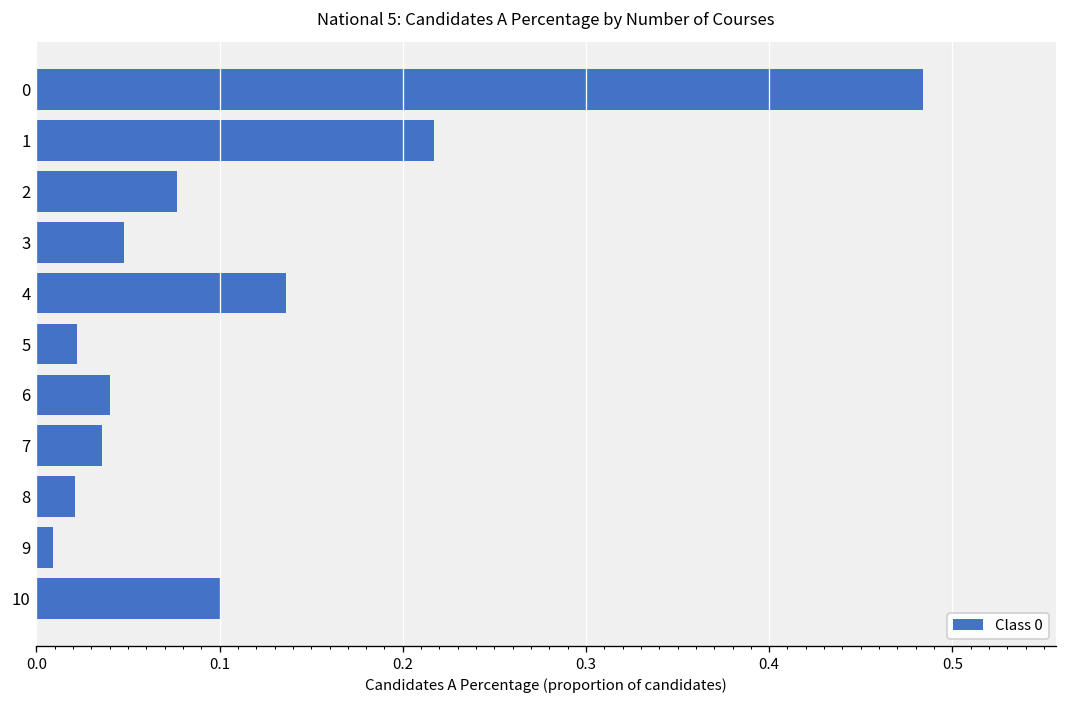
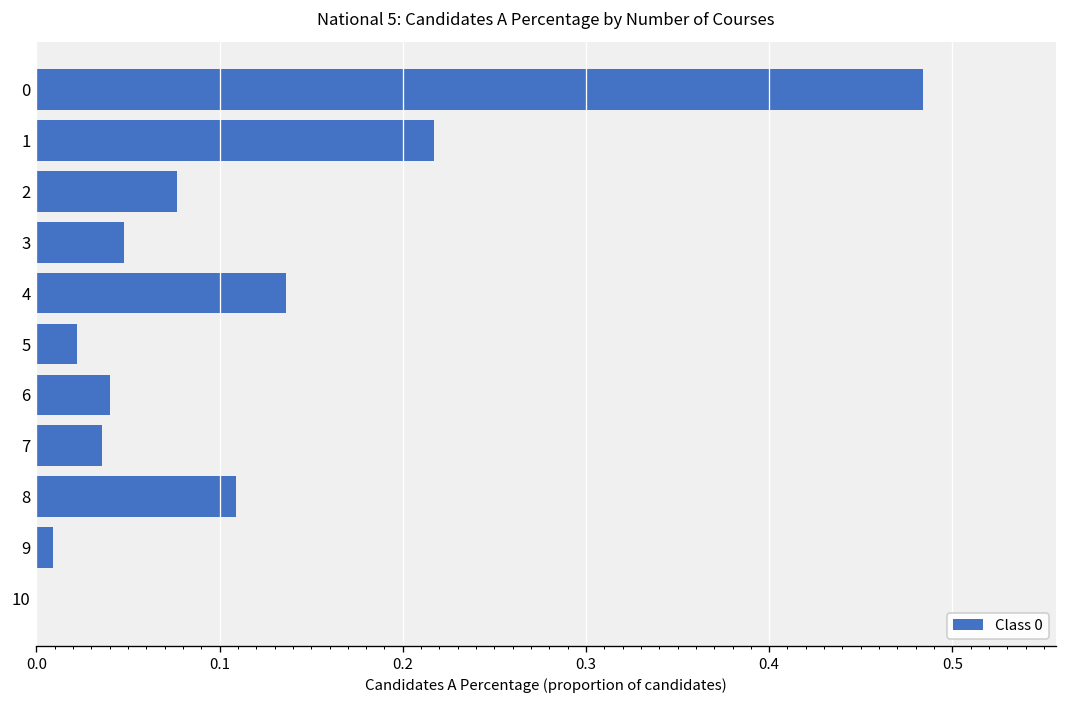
8: 0.021 -> 0.109
10: 0.1 -> 0.0
